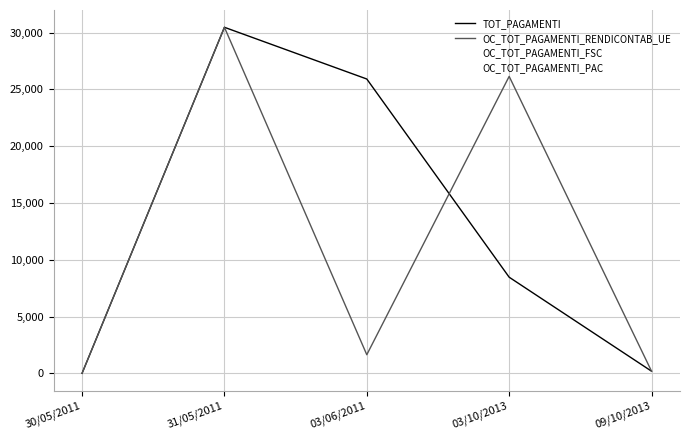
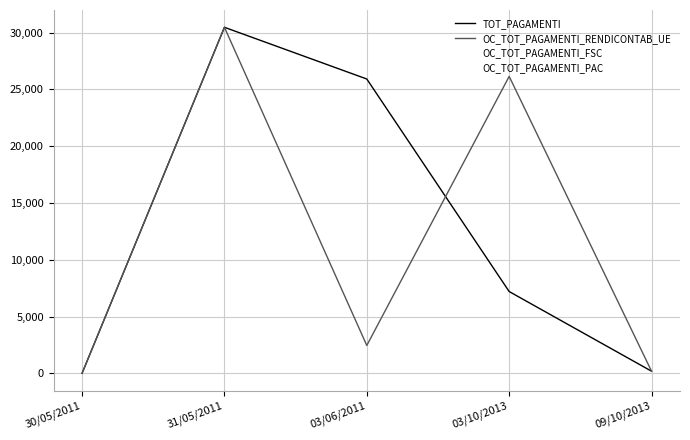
OC_TOT_PAGAMENTI_RENDICONTAB_UE, 03/06/2011: 1,600 -> 2,400
TOT_PAGAMENTI, 03/10/2013: 8,500 -> 7,200
